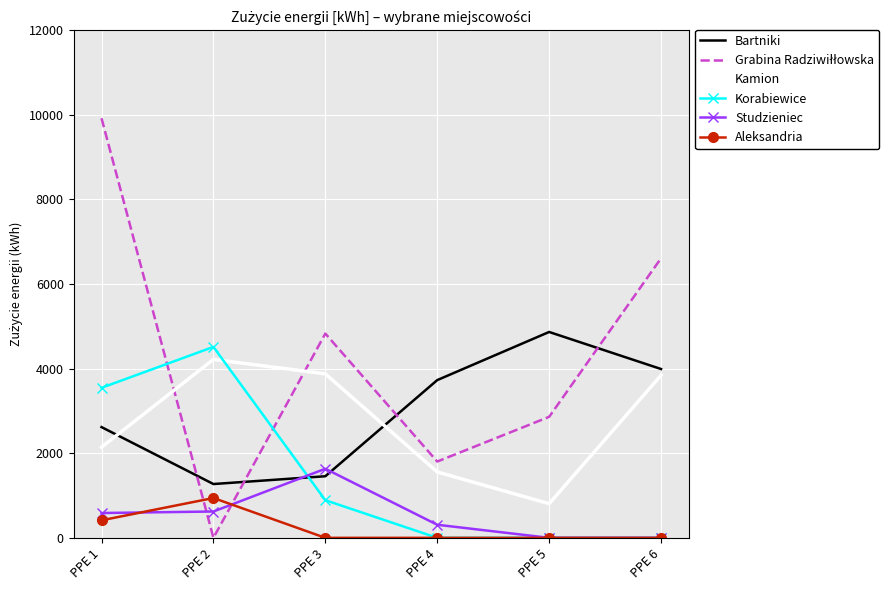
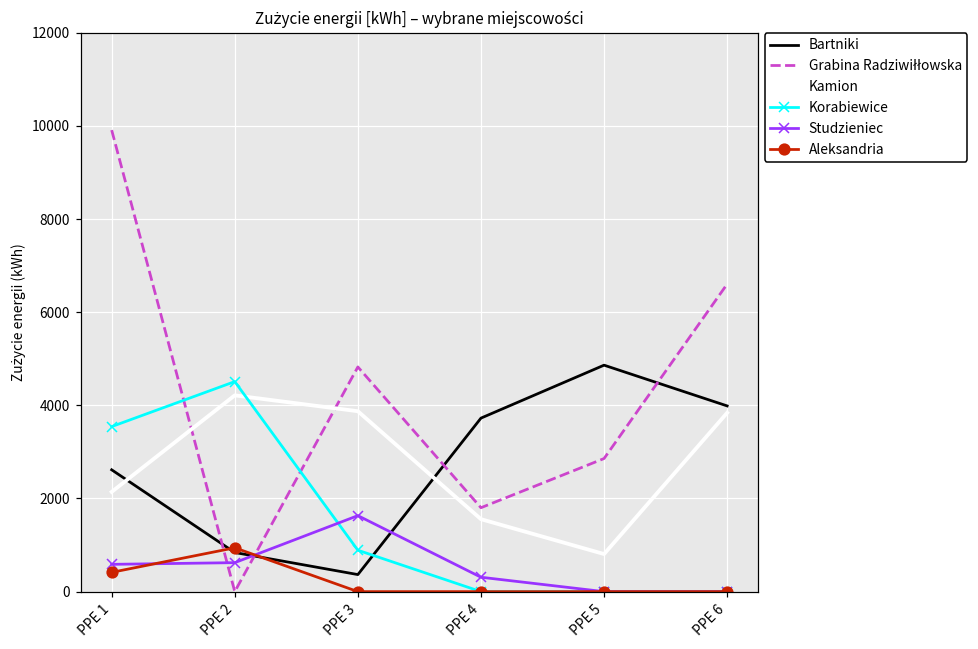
Bartniki, PPE 2: 1300 -> 800
Bartniki, PPE 3: 1500 -> 400
